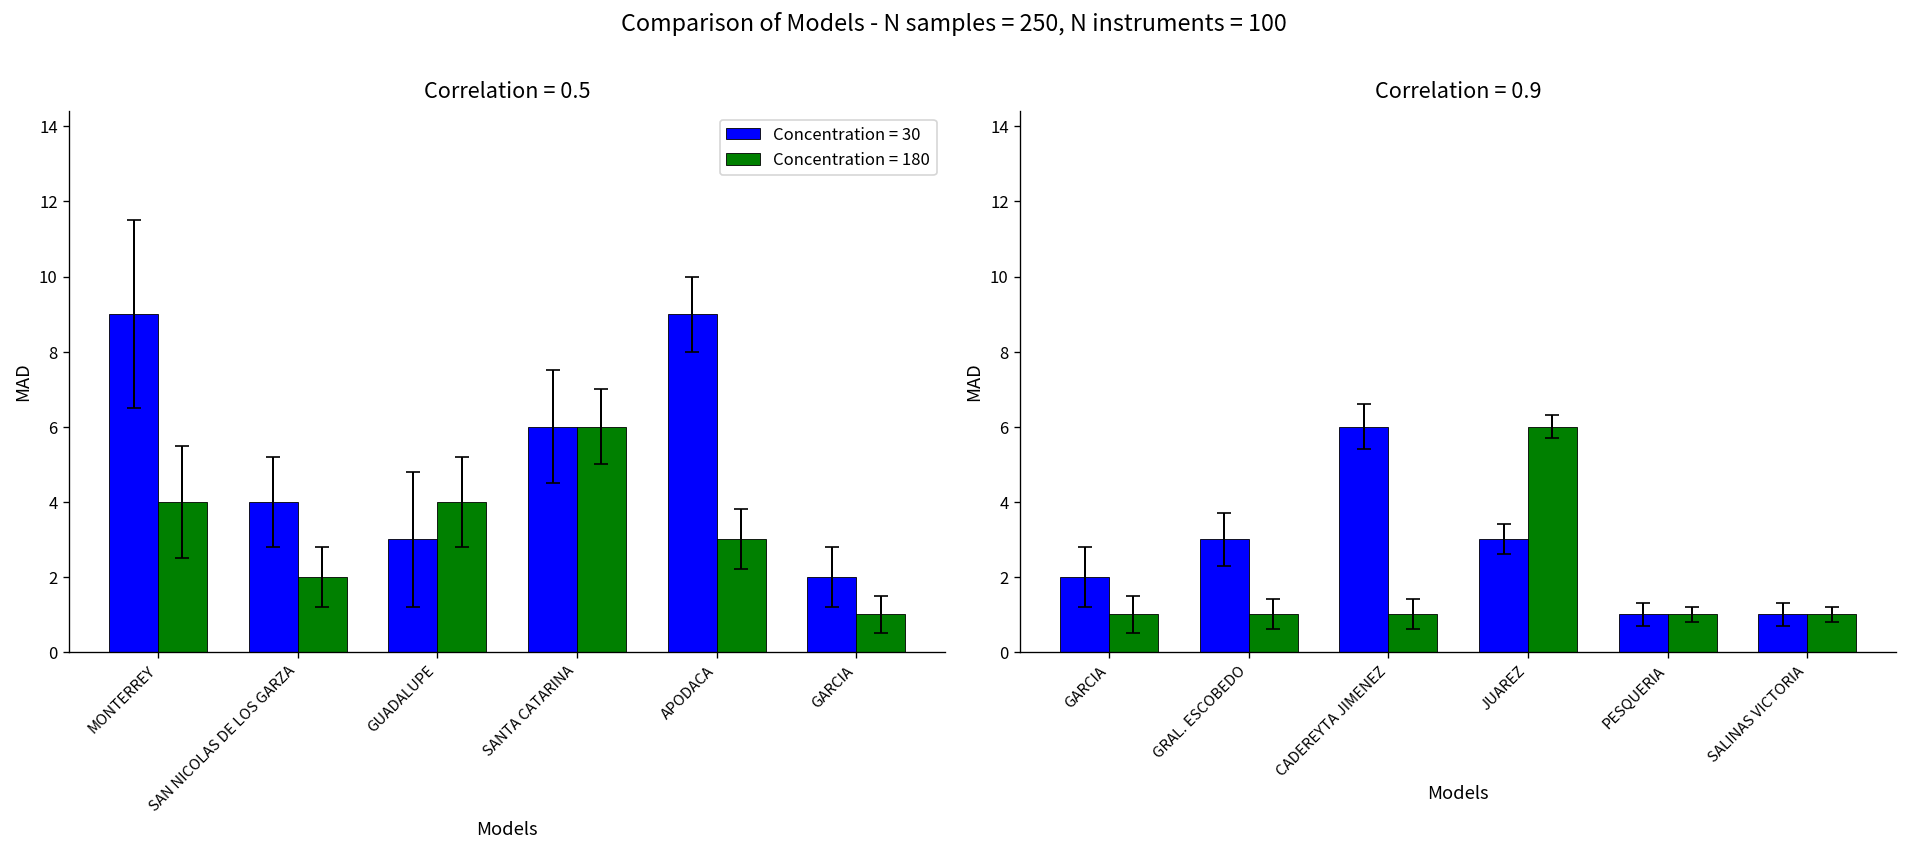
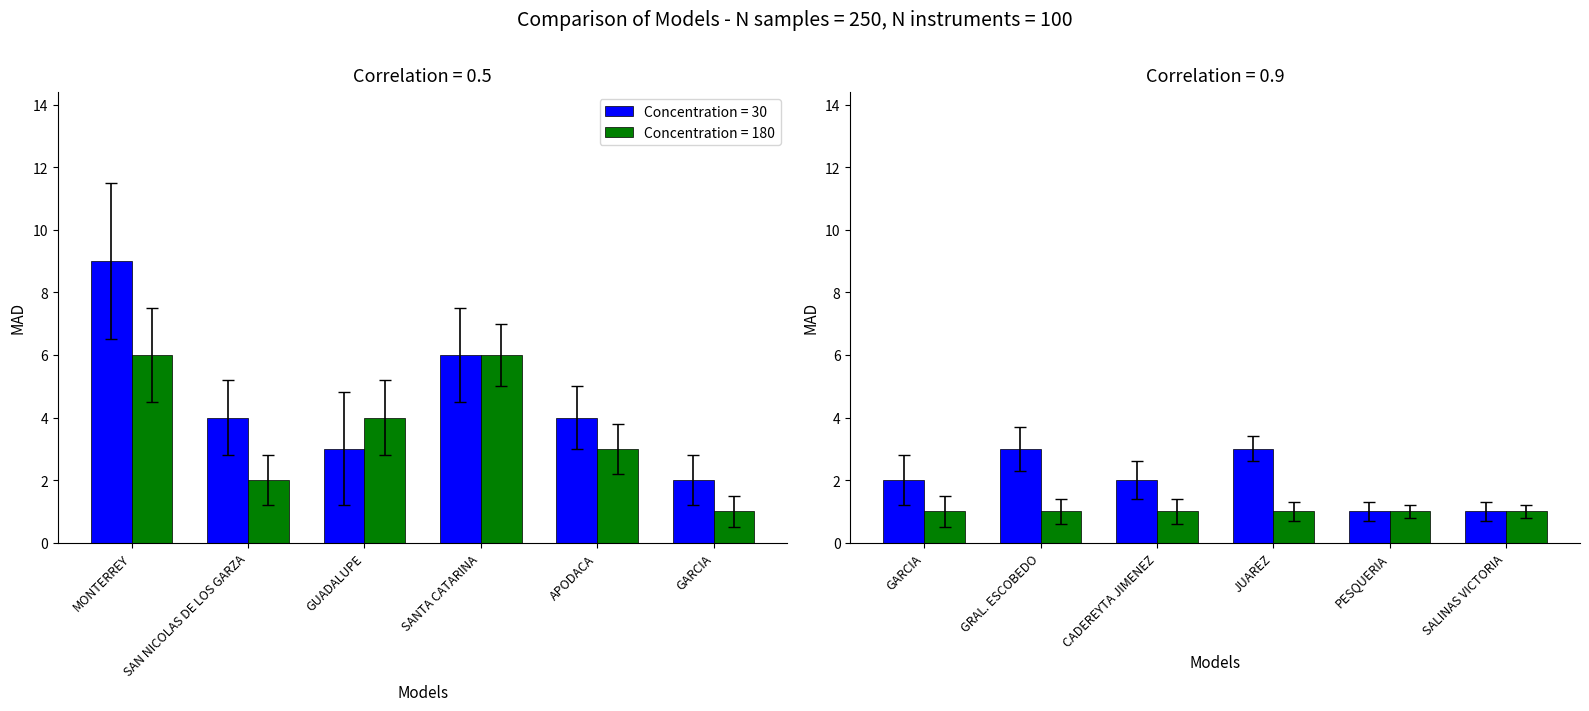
Correlation = 0.5, Concentration = 180, MONTERREY: 4 -> 6
Correlation = 0.5, Concentration = 30, APODACA: 9 -> 4
Correlation = 0.9, Concentration = 30, CADEREYTA JIMENEZ: 6 -> 2
Correlation = 0.9, Concentration = 180, JUAREZ: 6 -> 1
